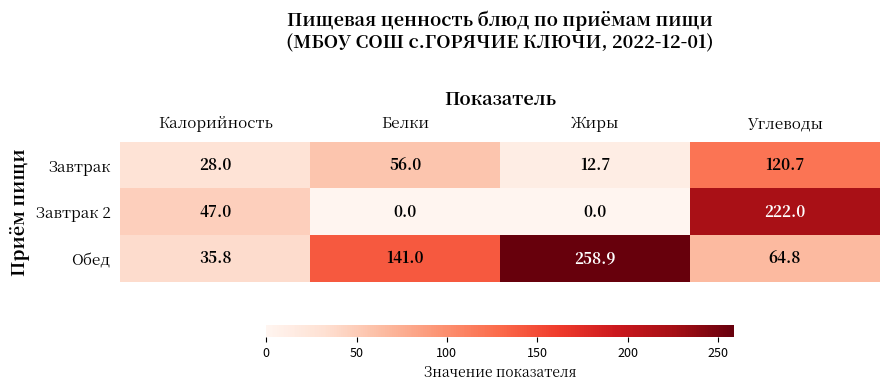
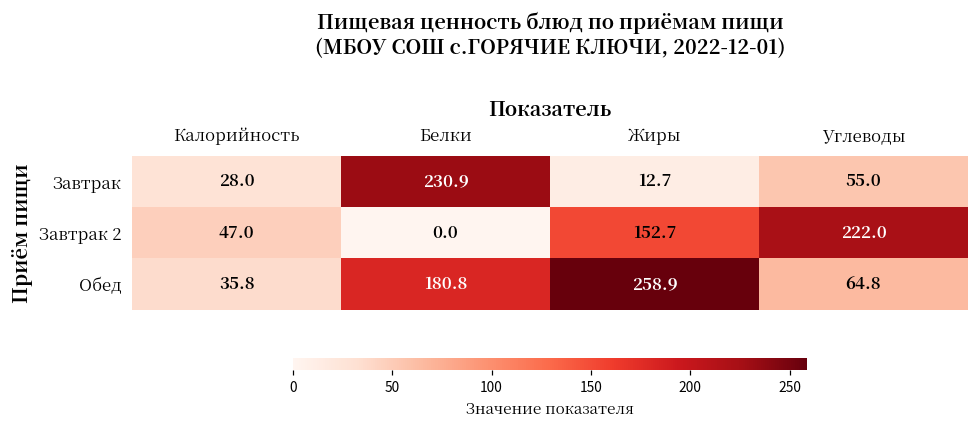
Завтрак, Белки: 56.0 -> 230.9
Завтрак, Углеводы: 120.7 -> 55.0
Завтрак 2, Жиры: 0.0 -> 152.7
Обед, Белки: 141.0 -> 180.8
